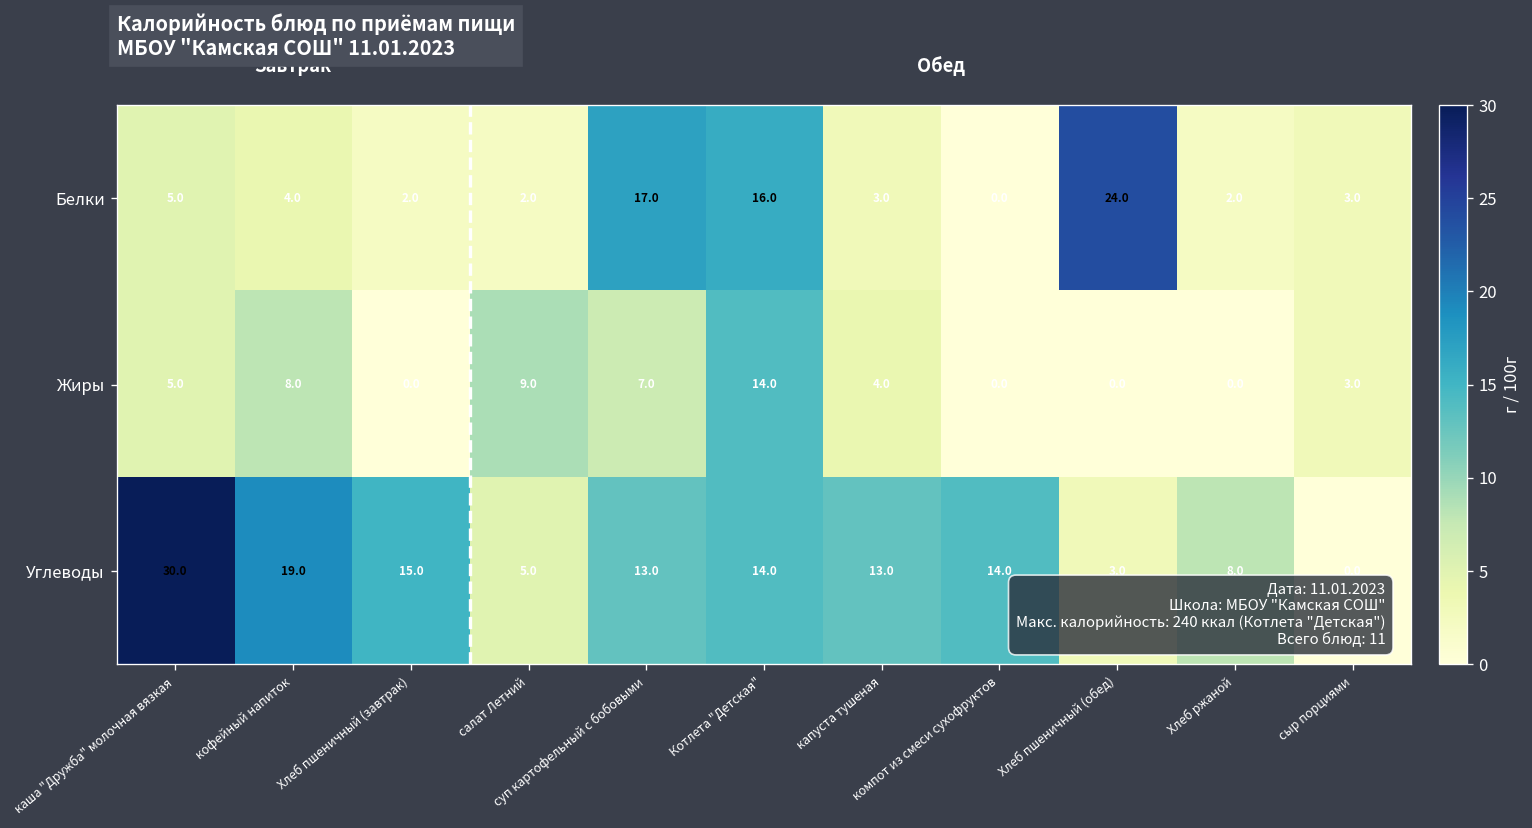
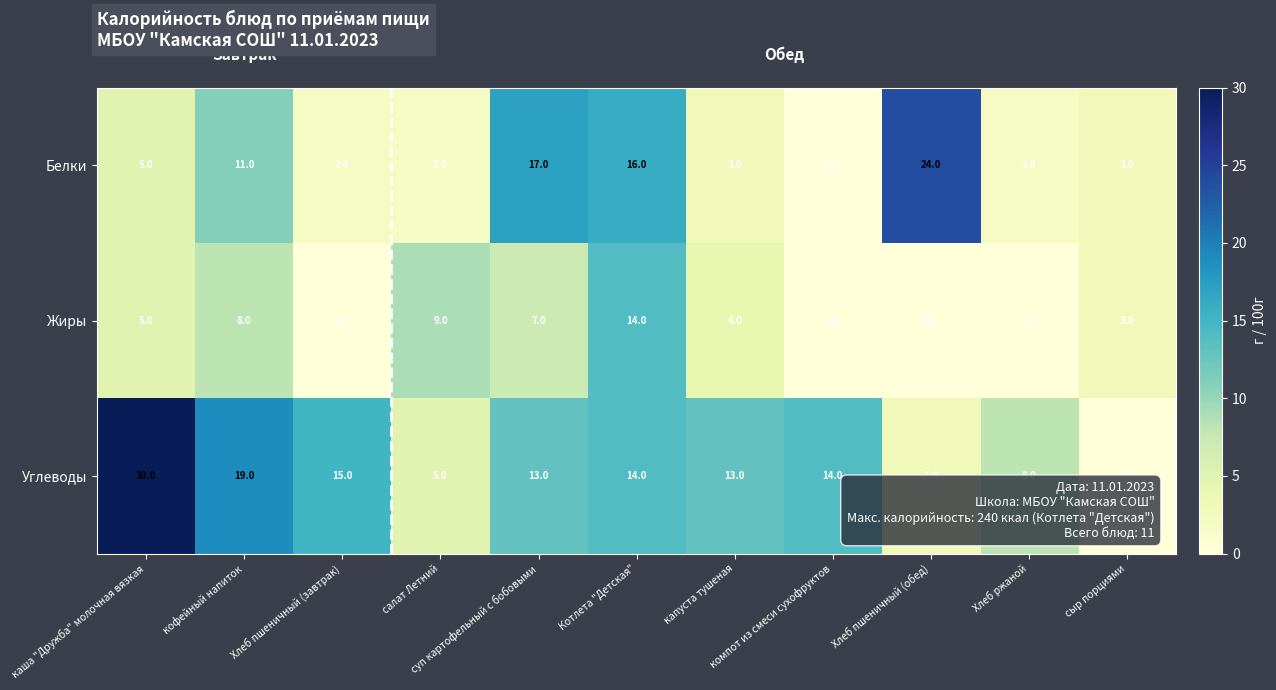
Белки, кофейный напиток: 4.0 -> 11.0
